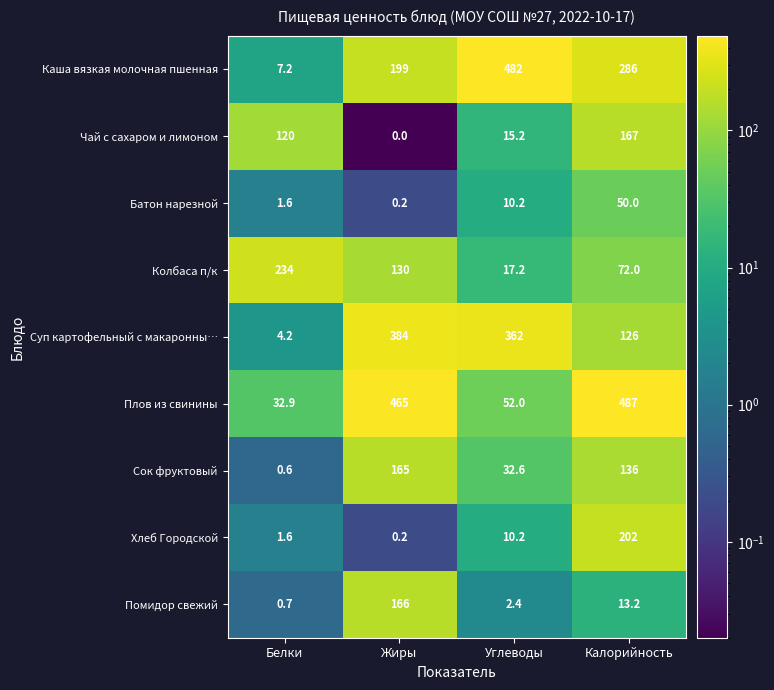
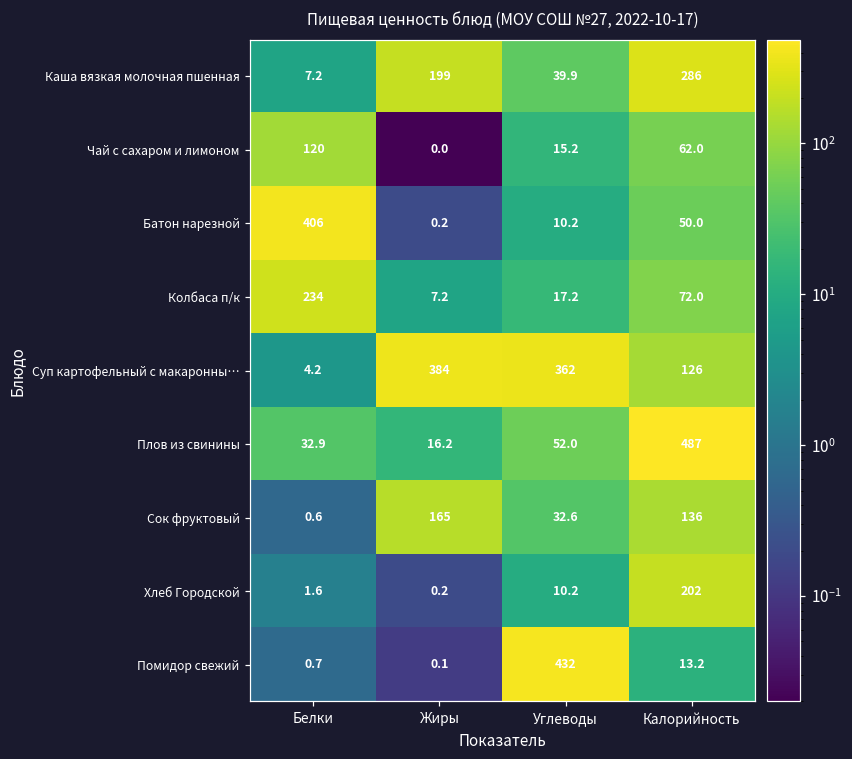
Каша вязкая молочная пшенная, Углеводы: 482 -> 39.9
Чай с сахаром и лимоном, Калорийность: 167 -> 62.0
Батон нарезной, Белки: 1.6 -> 406
Колбаса п/к, Жиры: 130 -> 7.2
Плов из свинины, Жиры: 465 -> 16.2
Помидор свежий, Жиры: 166 -> 0.1
Помидор свежий, Углеводы: 2.4 -> 432
